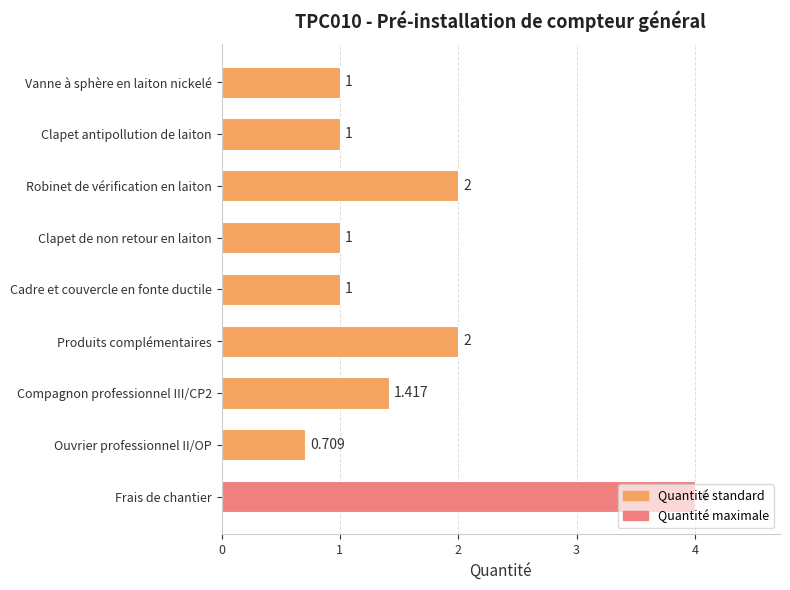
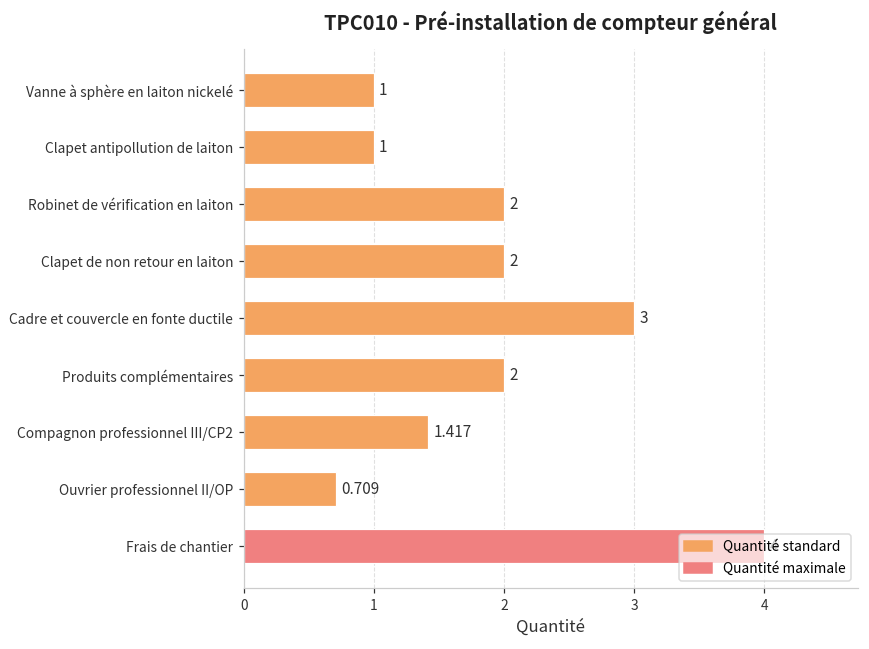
Clapet de non retour en laiton: 1 -> 2
Cadre et couvercle en fonte ductile: 1 -> 3
